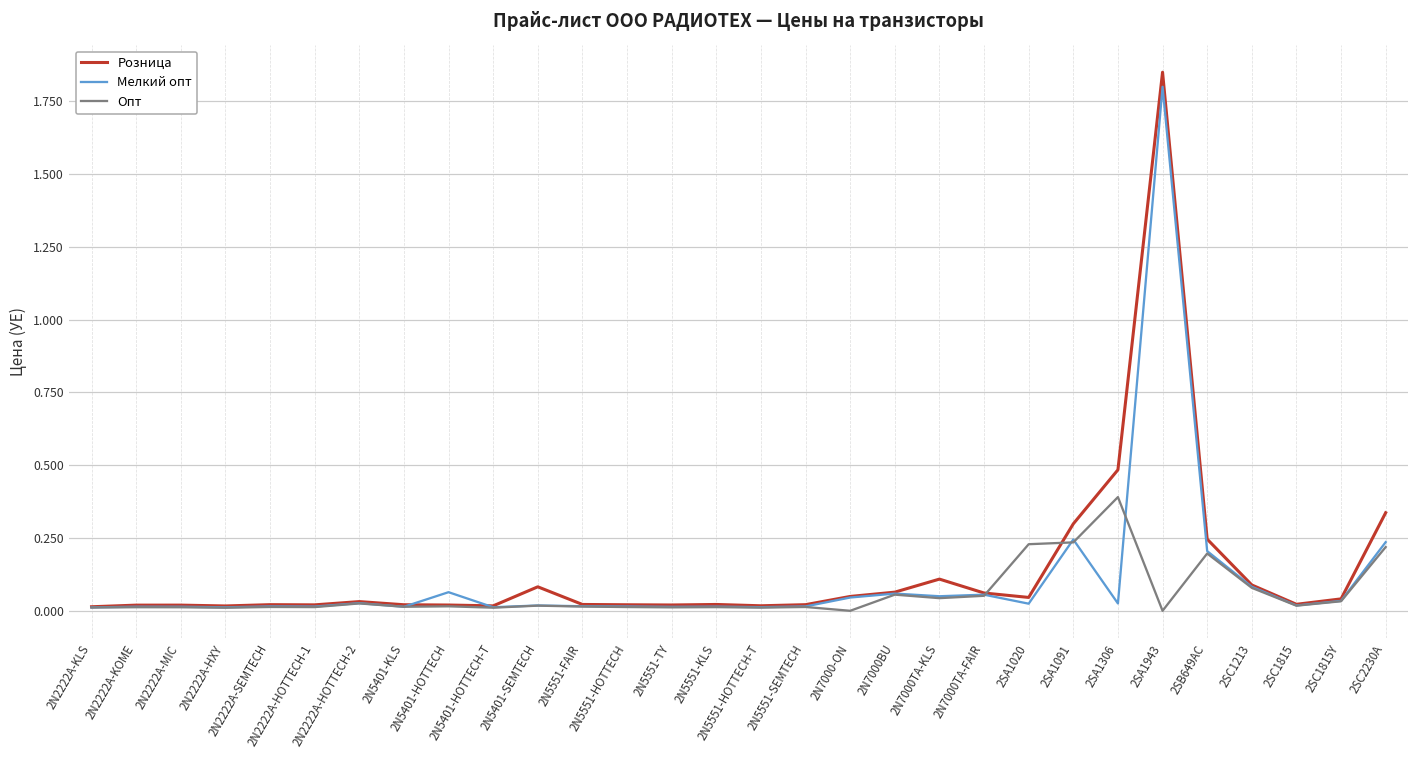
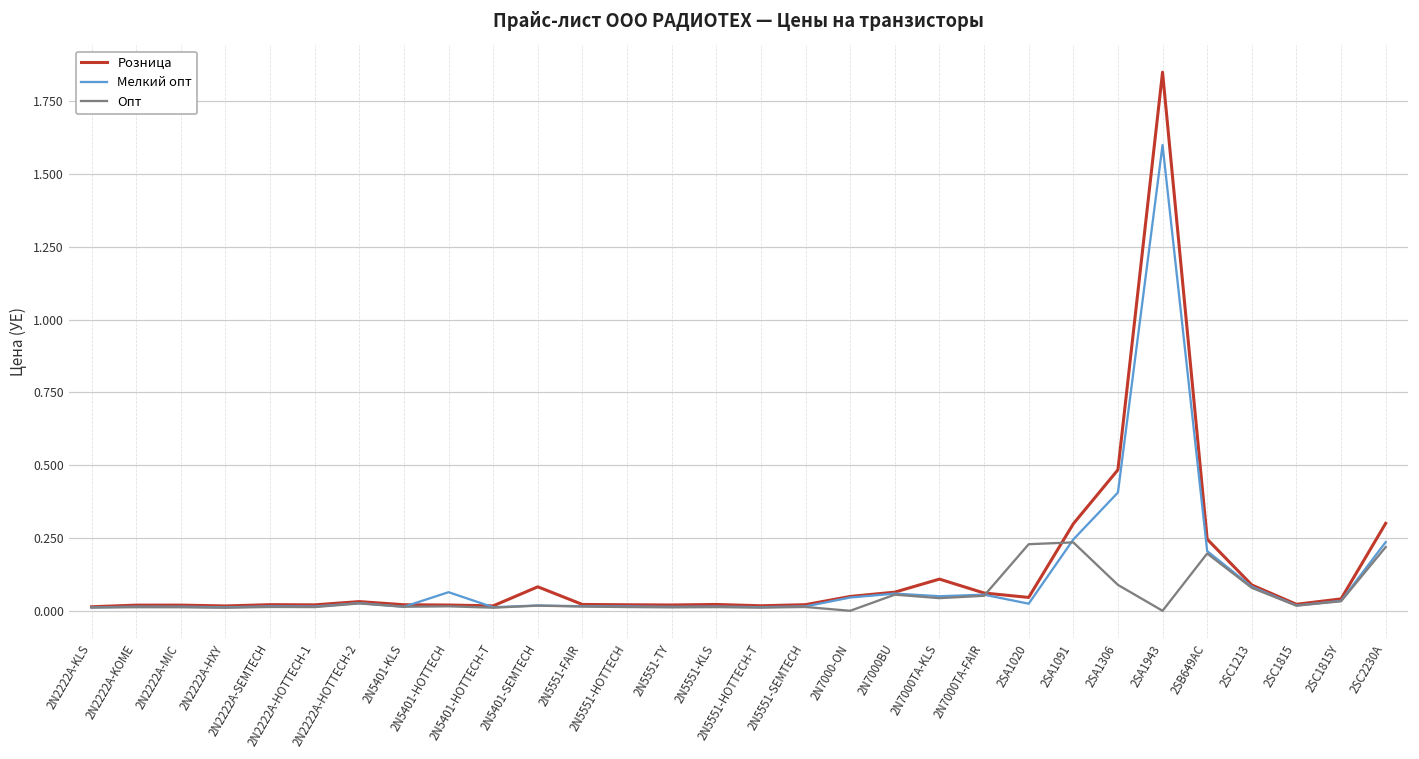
Мелкий опт, 2SA1306: 0.03 -> 0.41
Опт, 2SA1306: 0.39 -> 0.09
Мелкий опт, 2SA1943: 1.8 -> 1.6
Розница, 2SC2230A: 0.34 -> 0.30
